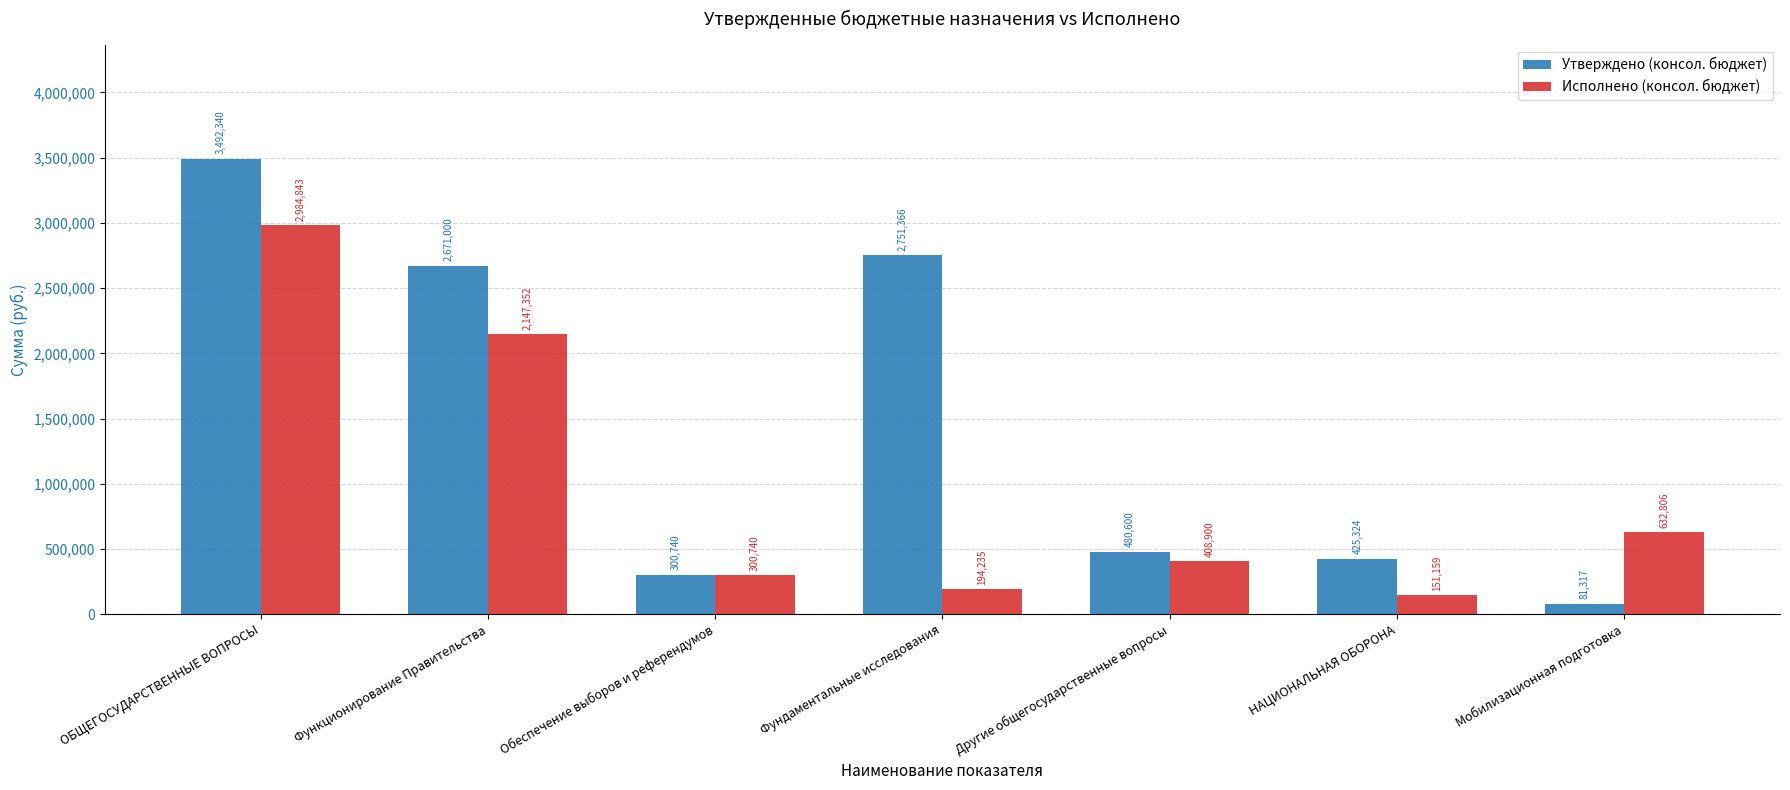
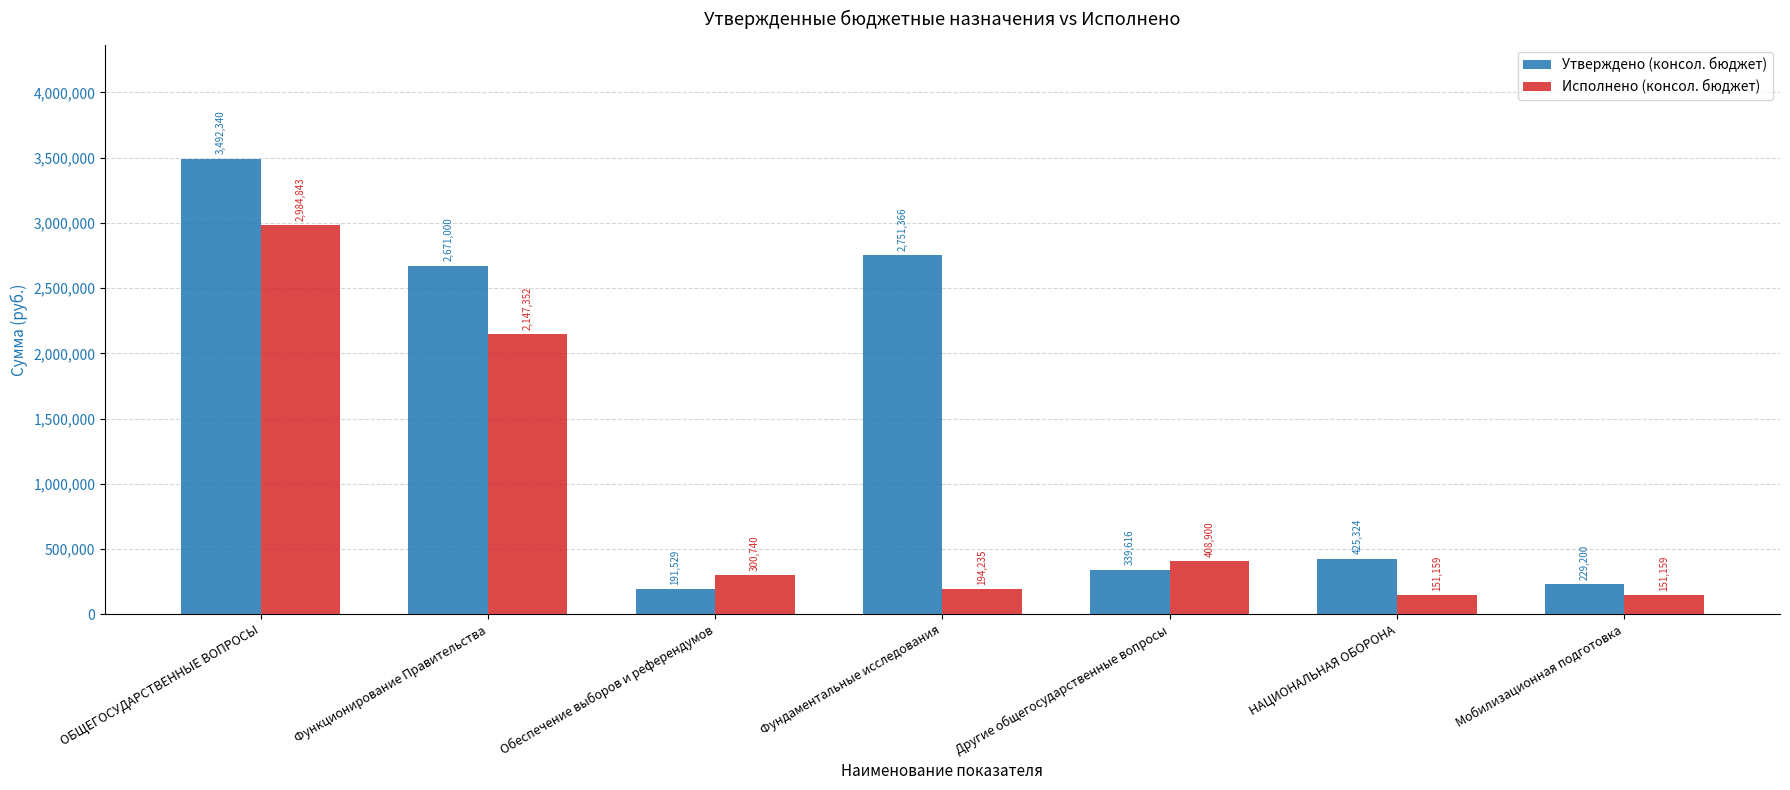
Утверждено (консол. бюджет), Обеспечение выборов и референдумов: 300,740 -> 191,529
Утверждено (консол. бюджет), Другие общегосударственные вопросы: 480,600 -> 339,616
Утверждено (консол. бюджет), Мобилизационная подготовка: 81,317 -> 229,200
Исполнено (консол. бюджет), Мобилизационная подготовка: 632,806 -> 151,159
